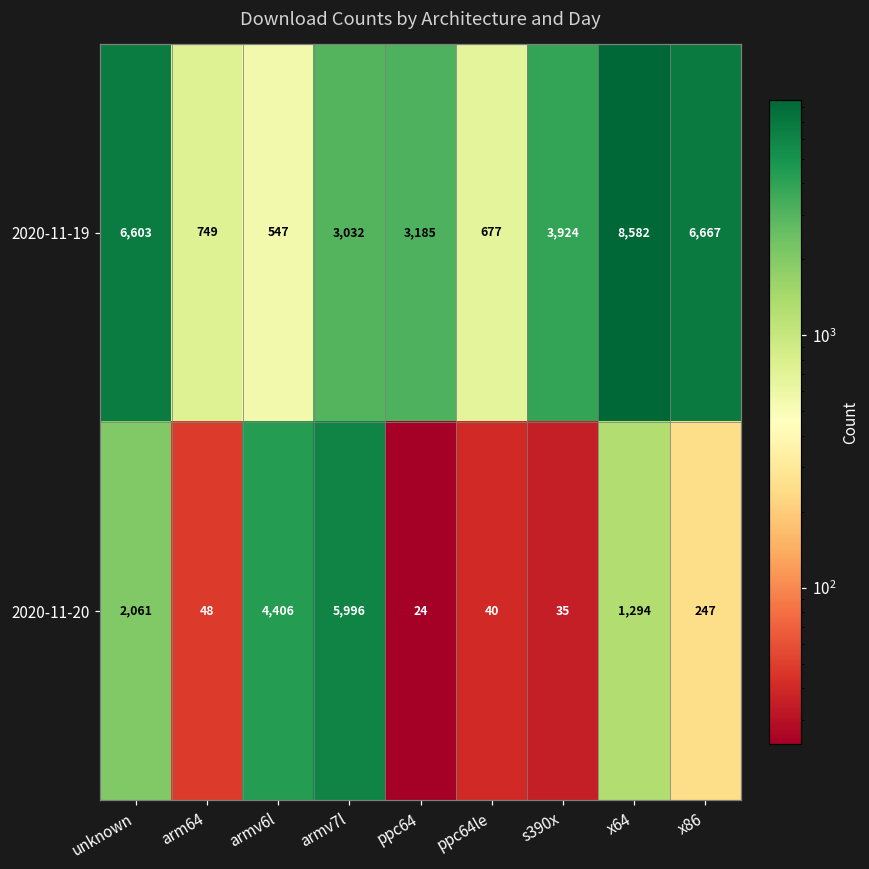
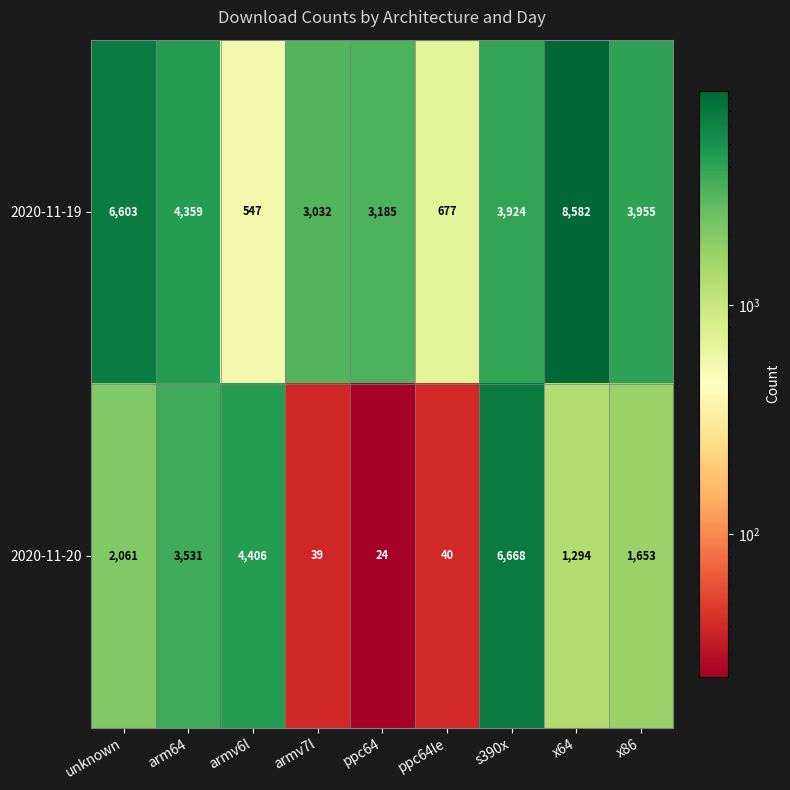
2020-11-19, arm64: 749 -> 4,359
2020-11-19, x86: 6,667 -> 3,955
2020-11-20, arm64: 48 -> 3,531
2020-11-20, armv7l: 5,996 -> 39
2020-11-20, s390x: 35 -> 6,668
2020-11-20, x86: 247 -> 1,653
